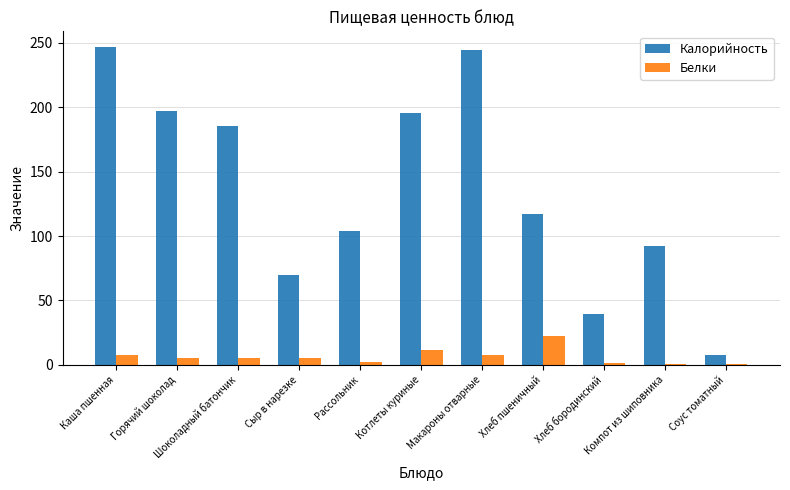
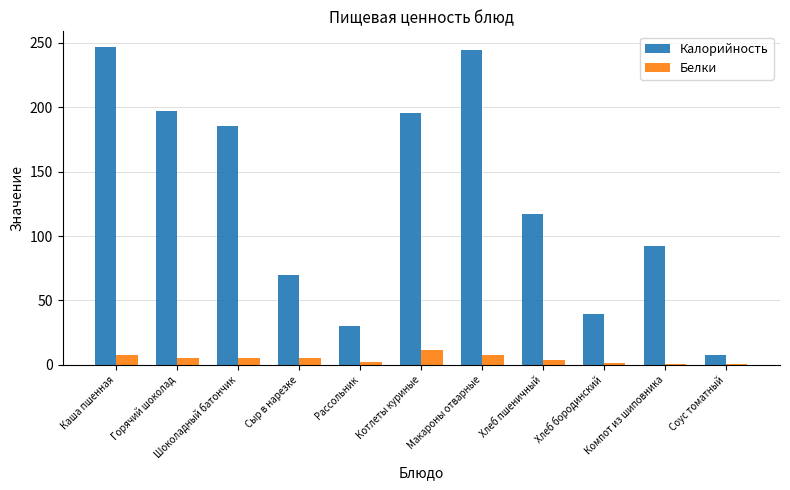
Калорийность, Рассольник: 104 -> 30
Белки, Хлеб пшеничный: 22 -> 4
